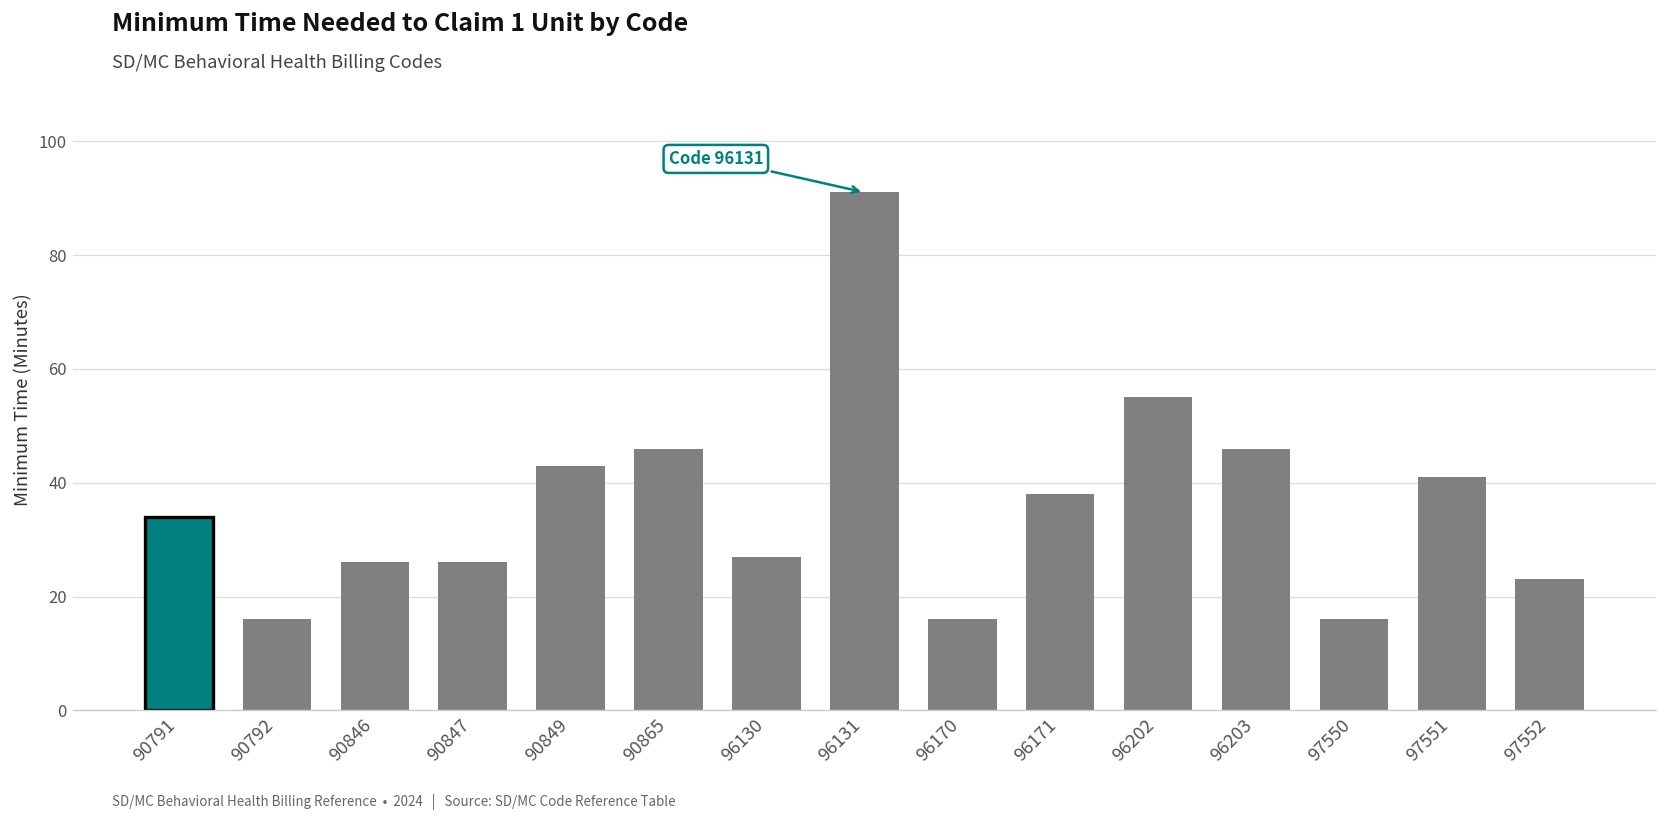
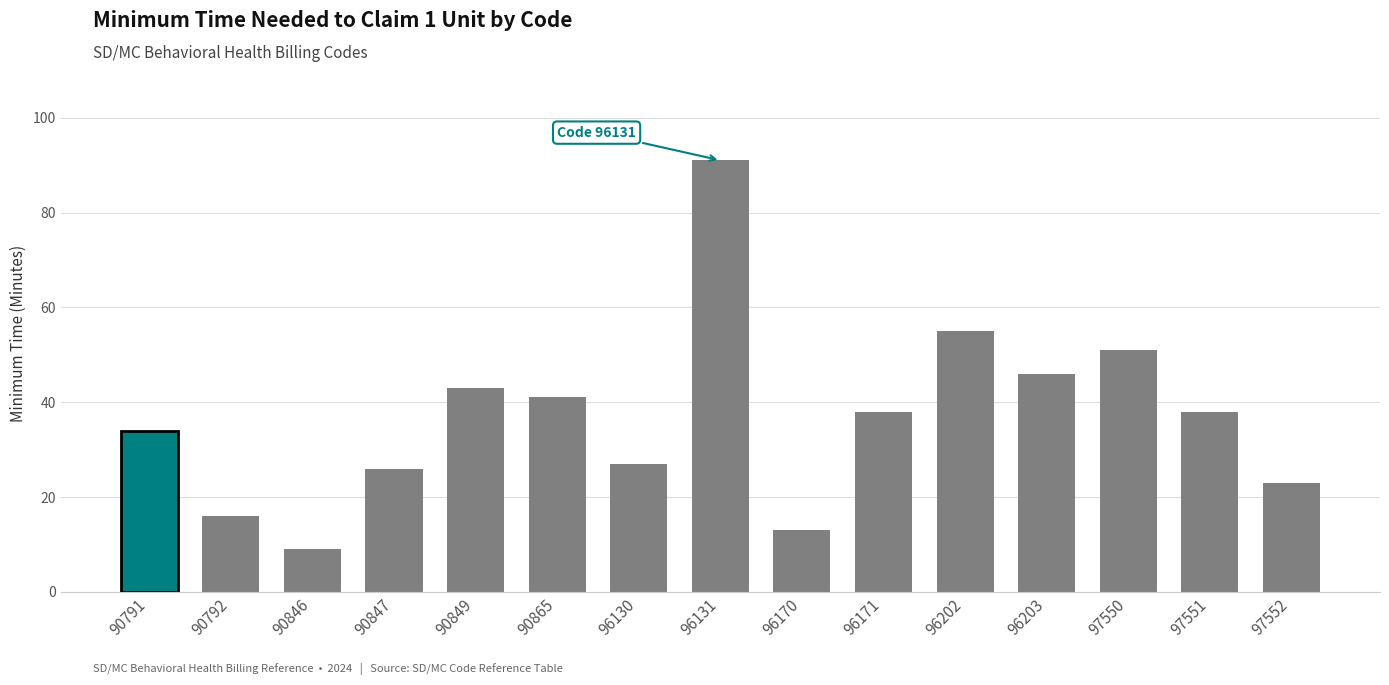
90846: 26 -> 9
90865: 46 -> 41
96170: 16 -> 13
97550: 16 -> 51
97551: 41 -> 38
